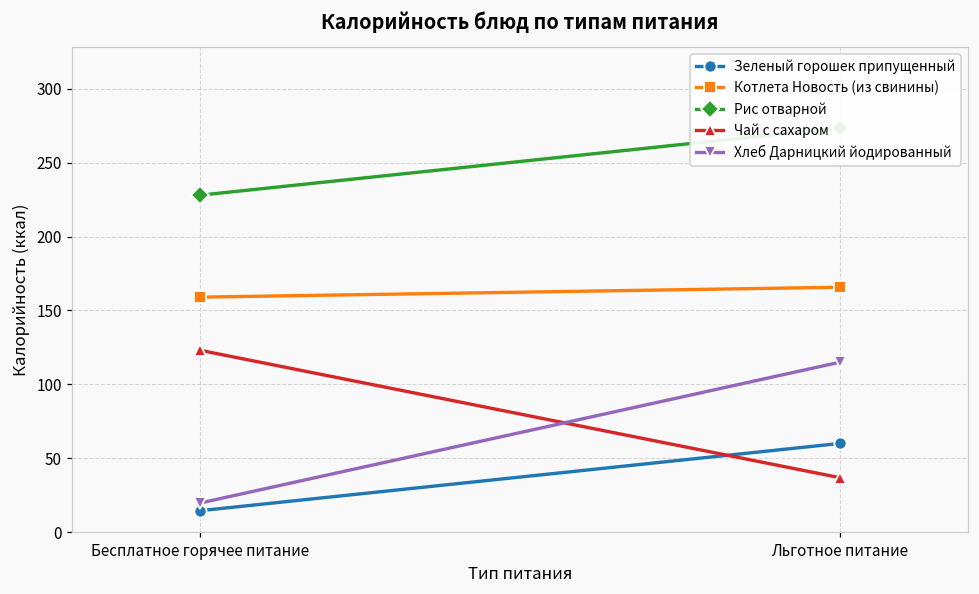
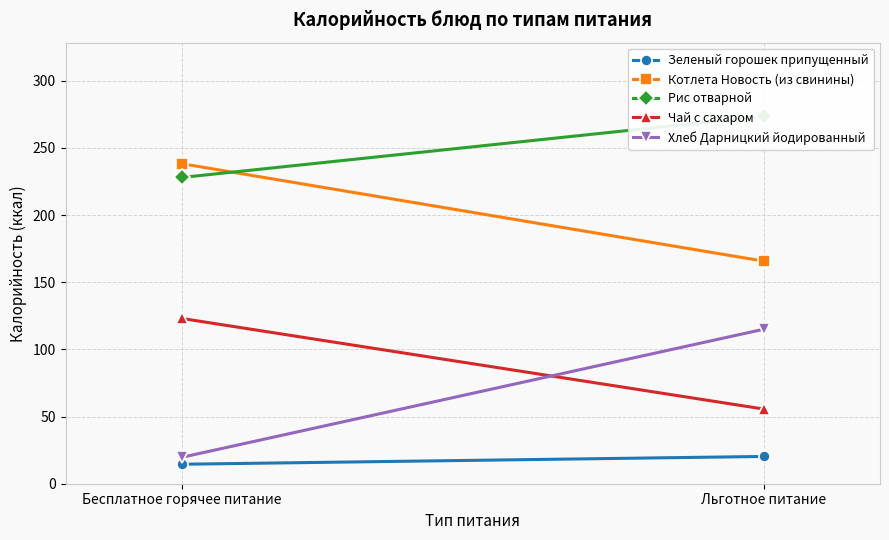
Котлета Новость (из свинины), Бесплатное горячее питание: 159 -> 238
Зеленый горошек припущенный, Льготное питание: 60 -> 20
Чай с сахаром, Льготное питание: 37 -> 56
